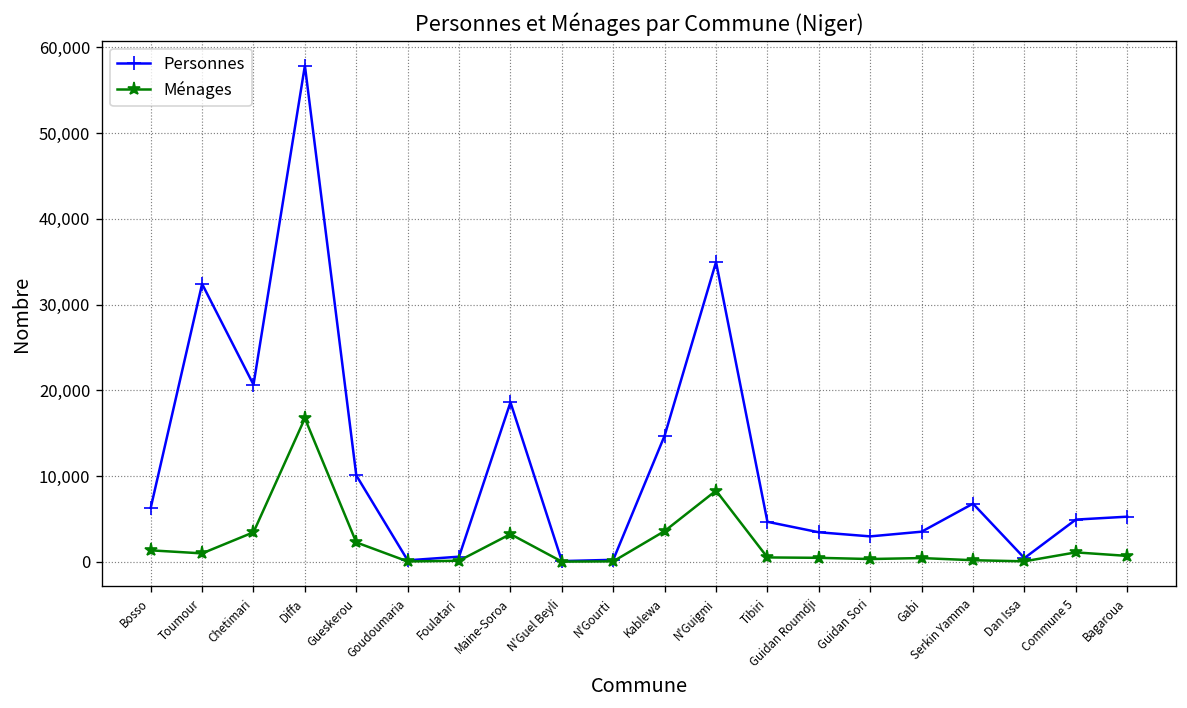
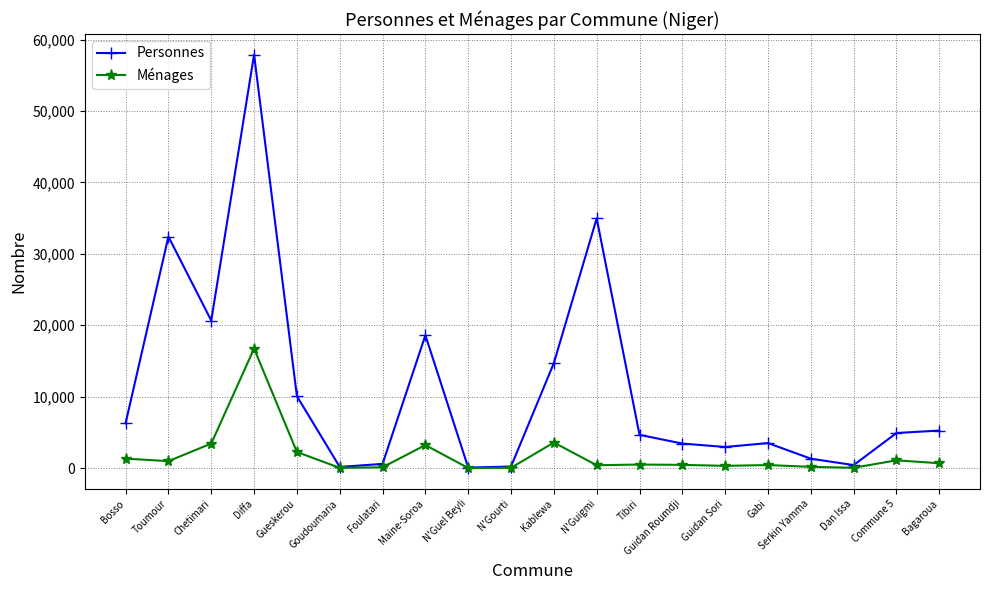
Ménages, N'Guigmi: 8,000 -> 0
Personnes, Serkin Yamma: 7,000 -> 1,000
